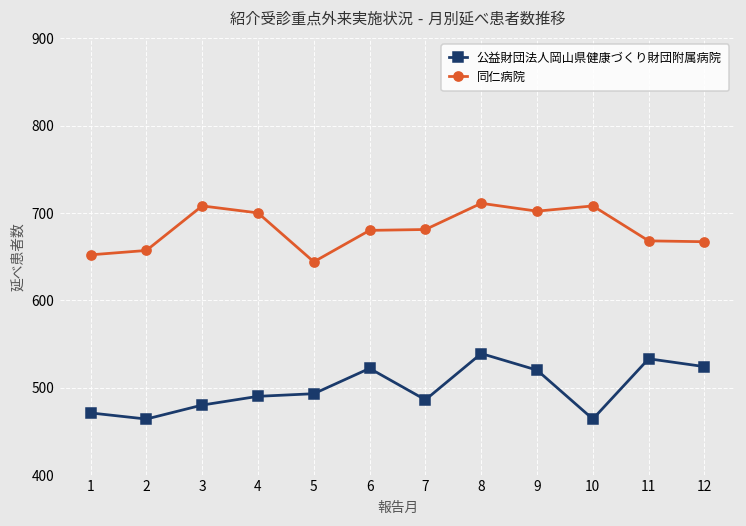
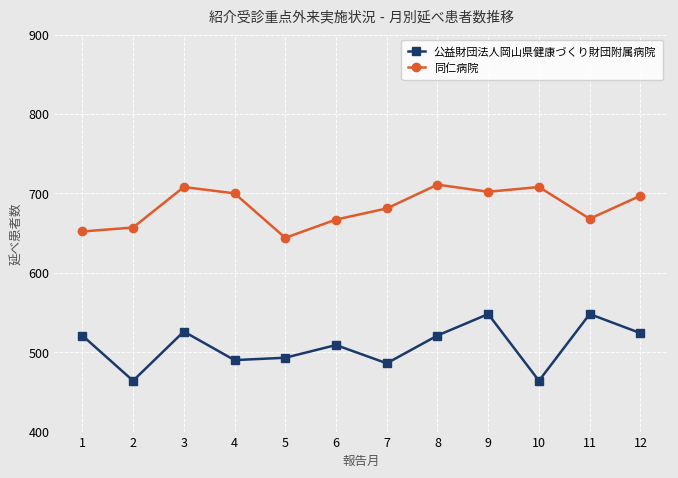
公益財団法人岡山県健康づくり財団附属病院, 1: 470 -> 520
公益財団法人岡山県健康づくり財団附属病院, 3: 480 -> 530
公益財団法人岡山県健康づくり財団附属病院, 6: 520 -> 510
同仁病院, 6: 680 -> 670
公益財団法人岡山県健康づくり財団附属病院, 8: 540 -> 520
公益財団法人岡山県健康づくり財団附属病院, 9: 520 -> 550
公益財団法人岡山県健康づくり財団附属病院, 11: 530 -> 550
同仁病院, 12: 670 -> 700
